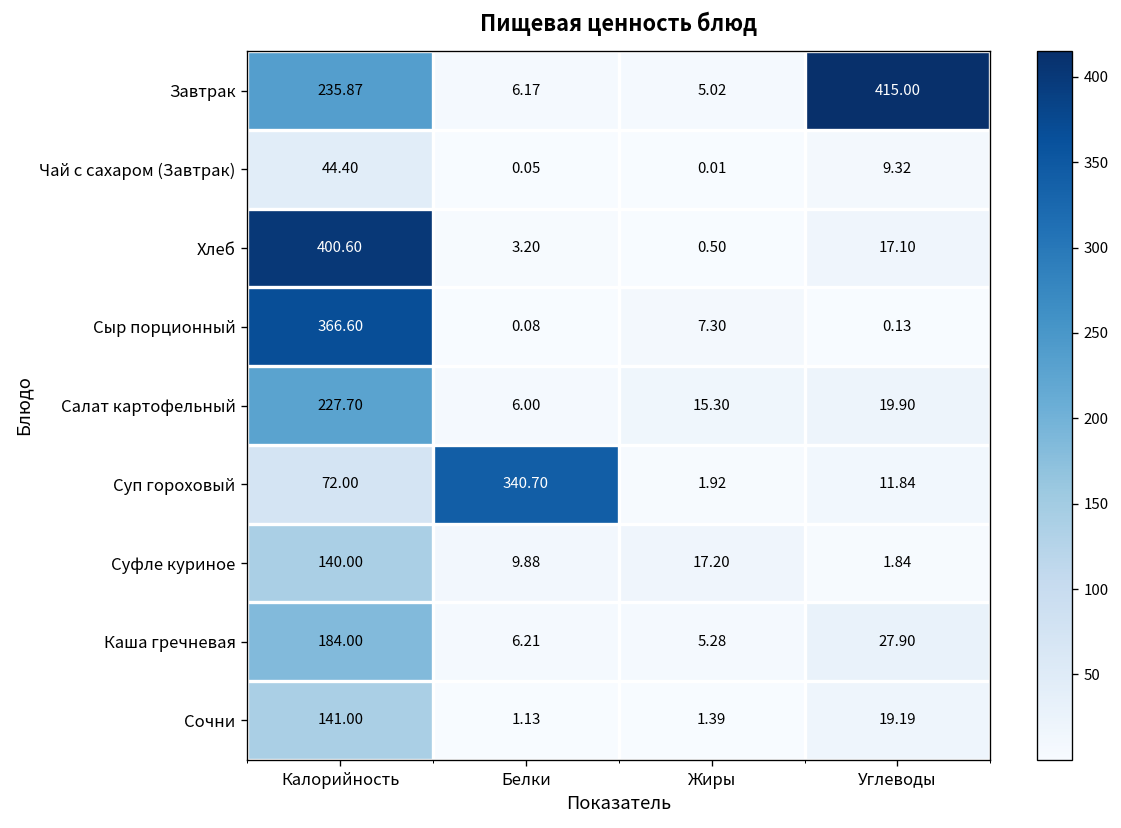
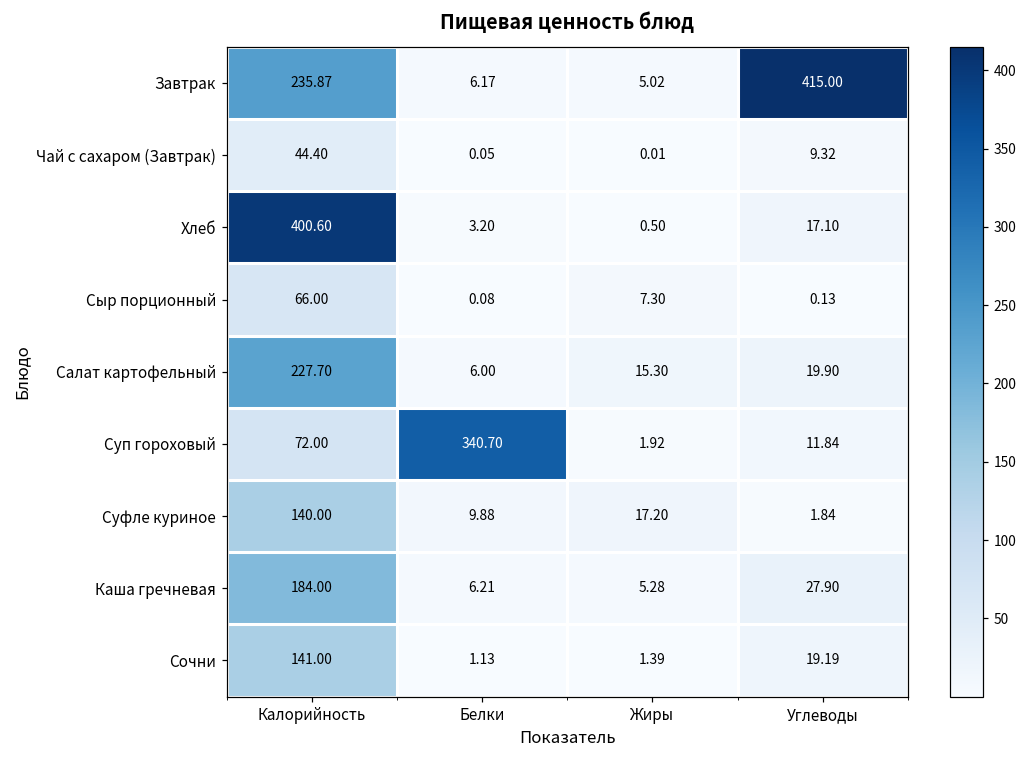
Сыр порционный, Калорийность: 366.60 -> 66.00
